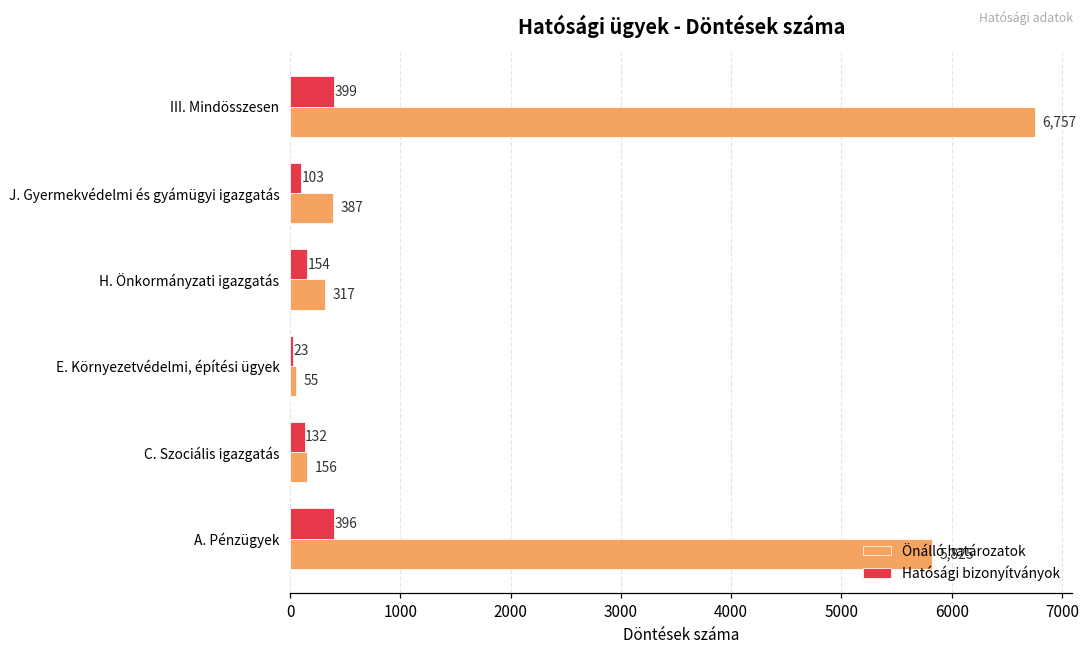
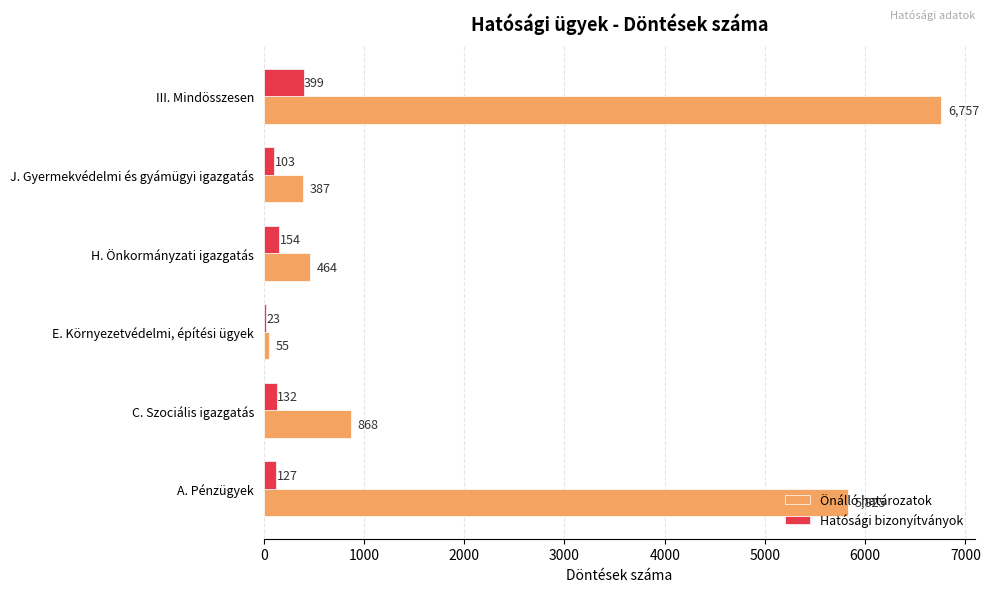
Önálló határozatok, H. Önkormányzati igazgatás: 317 -> 464
Önálló határozatok, C. Szociális igazgatás: 156 -> 868
Hatósági bizonyítványok, A. Pénzügyek: 396 -> 127
